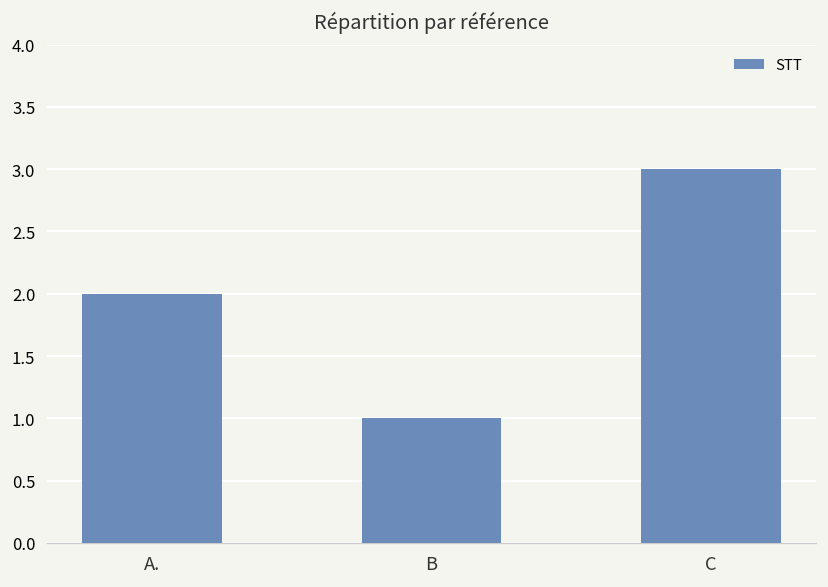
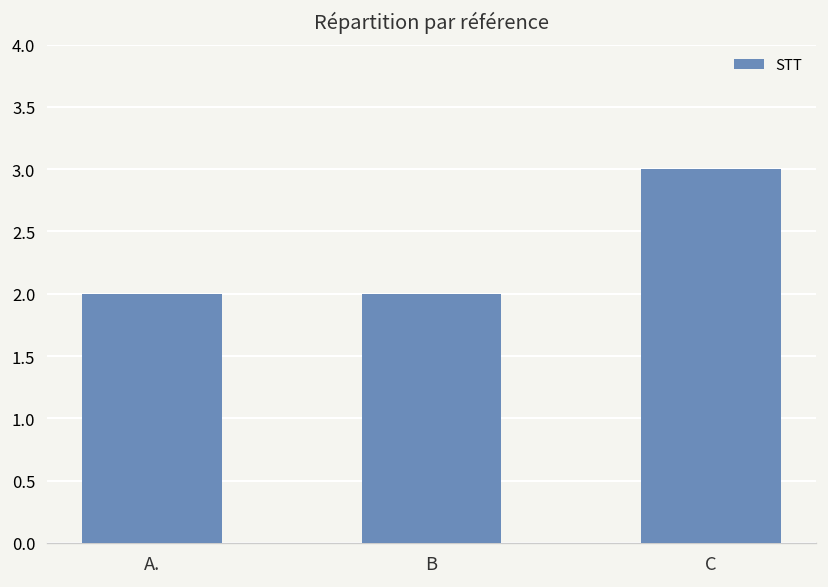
B: 1 -> 2
